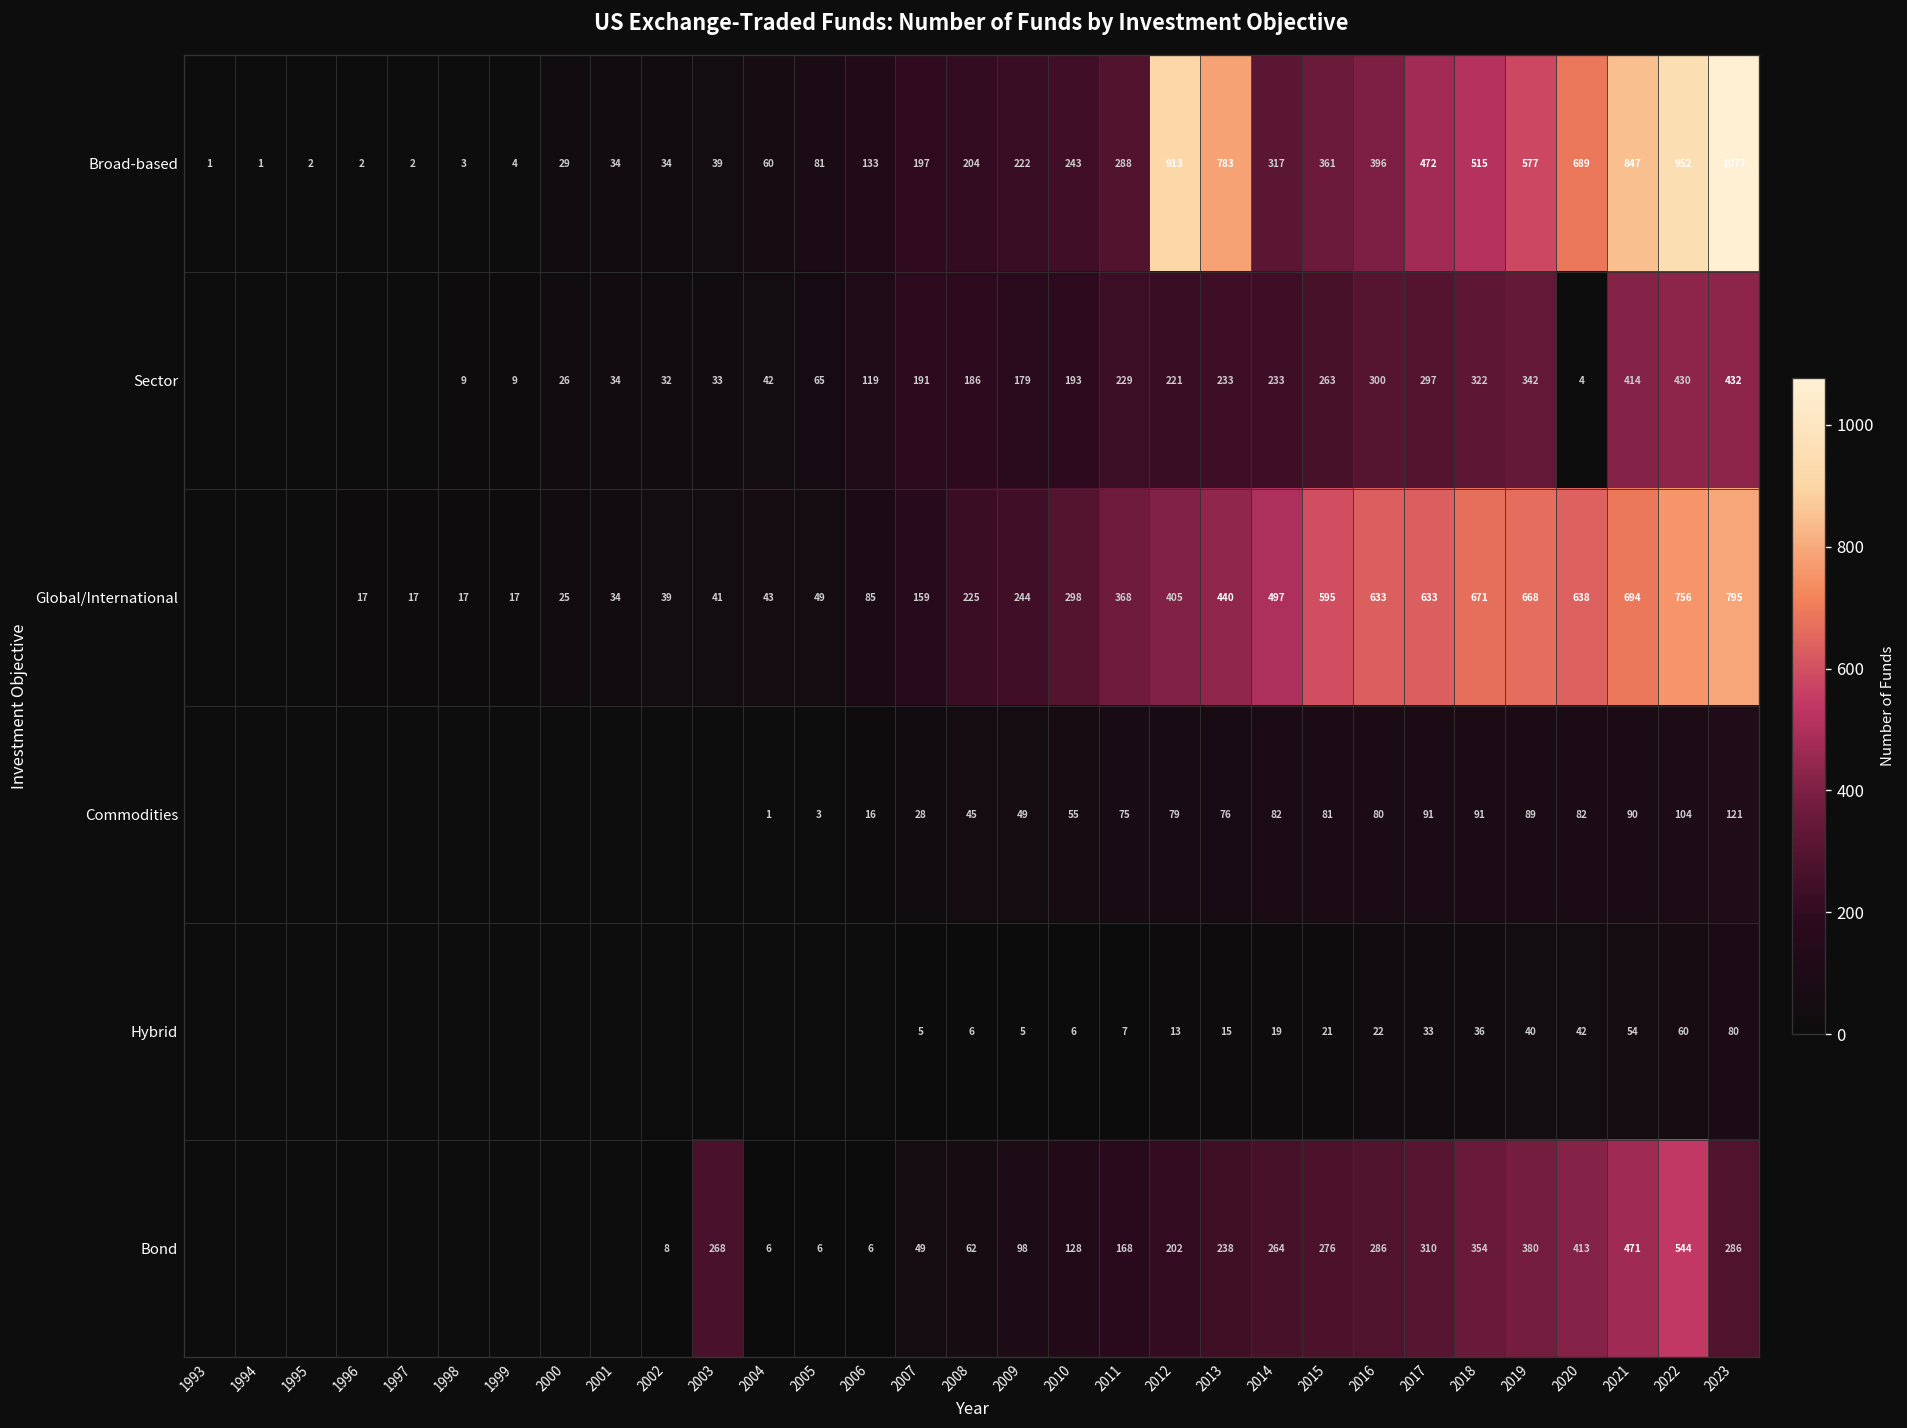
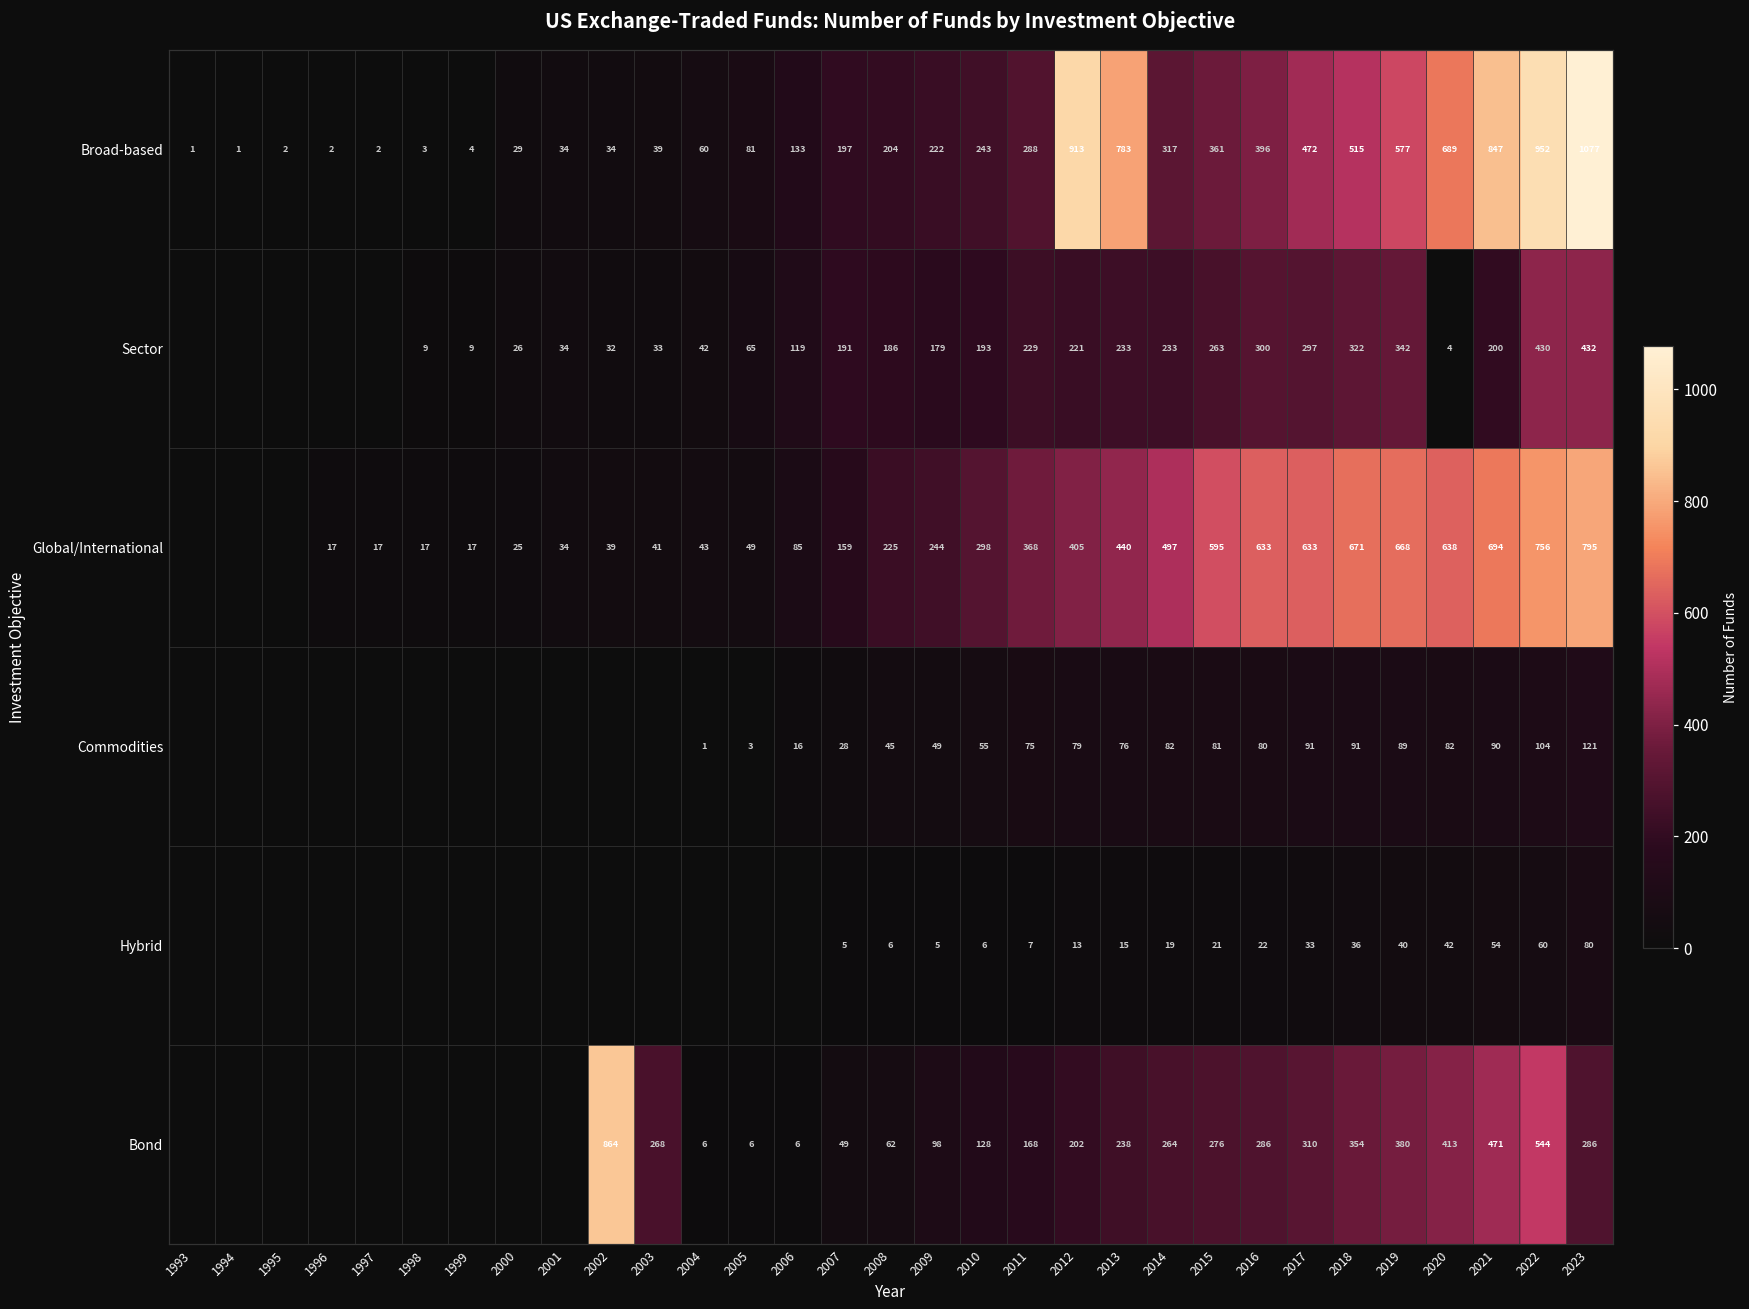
Sector, 2021: 414 -> 200
Bond, 2002: 8 -> 864
